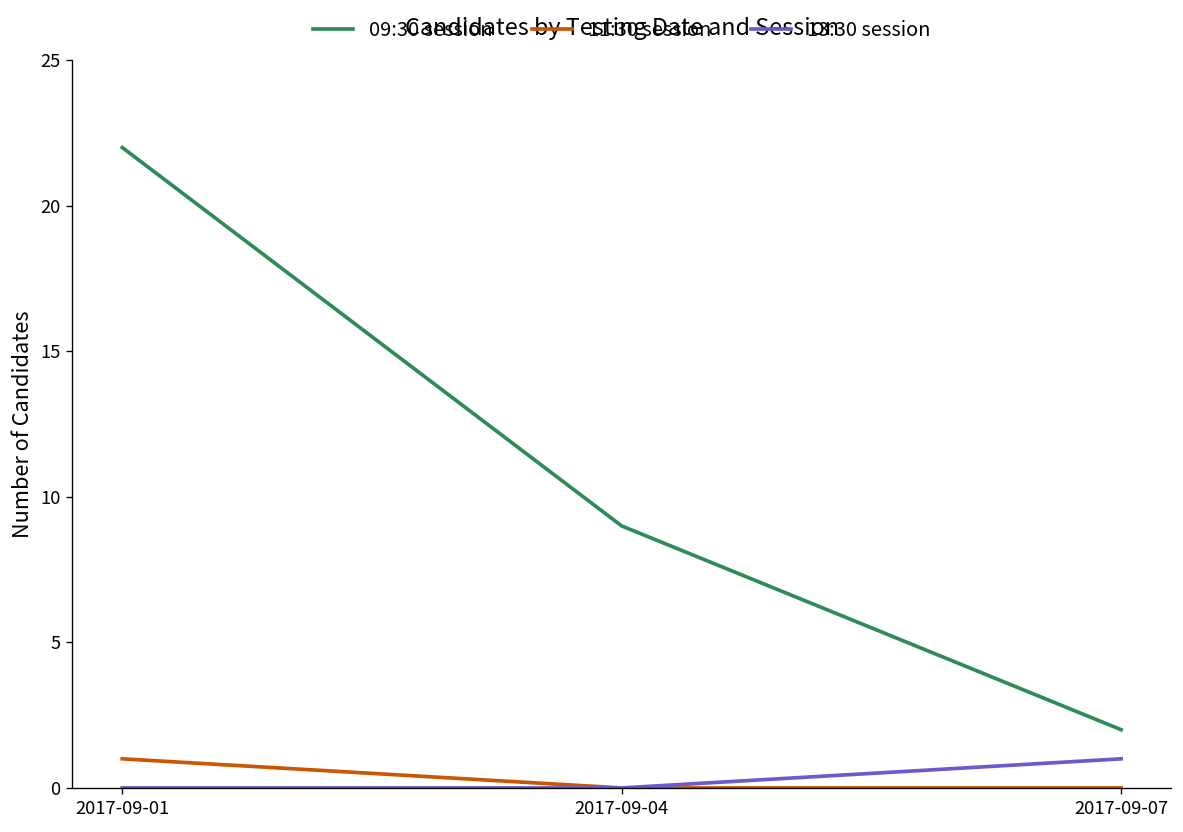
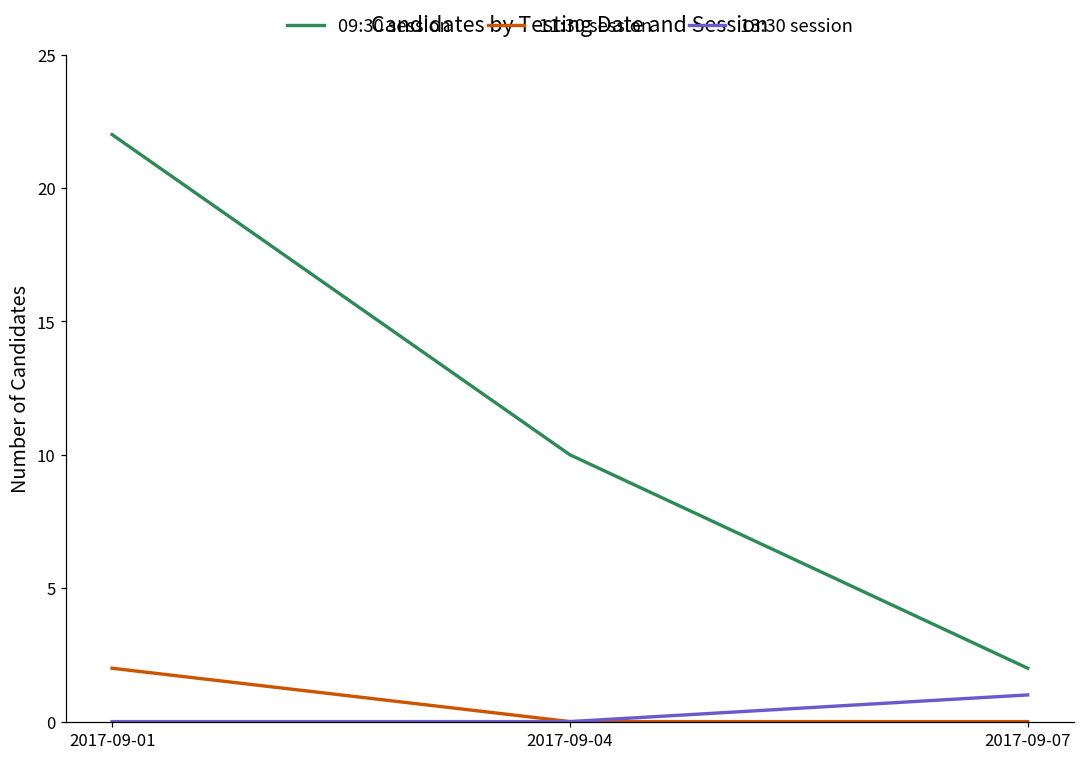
11:30 session, 2017-09-01: 1 -> 2
09:30 session, 2017-09-04: 9 -> 10
